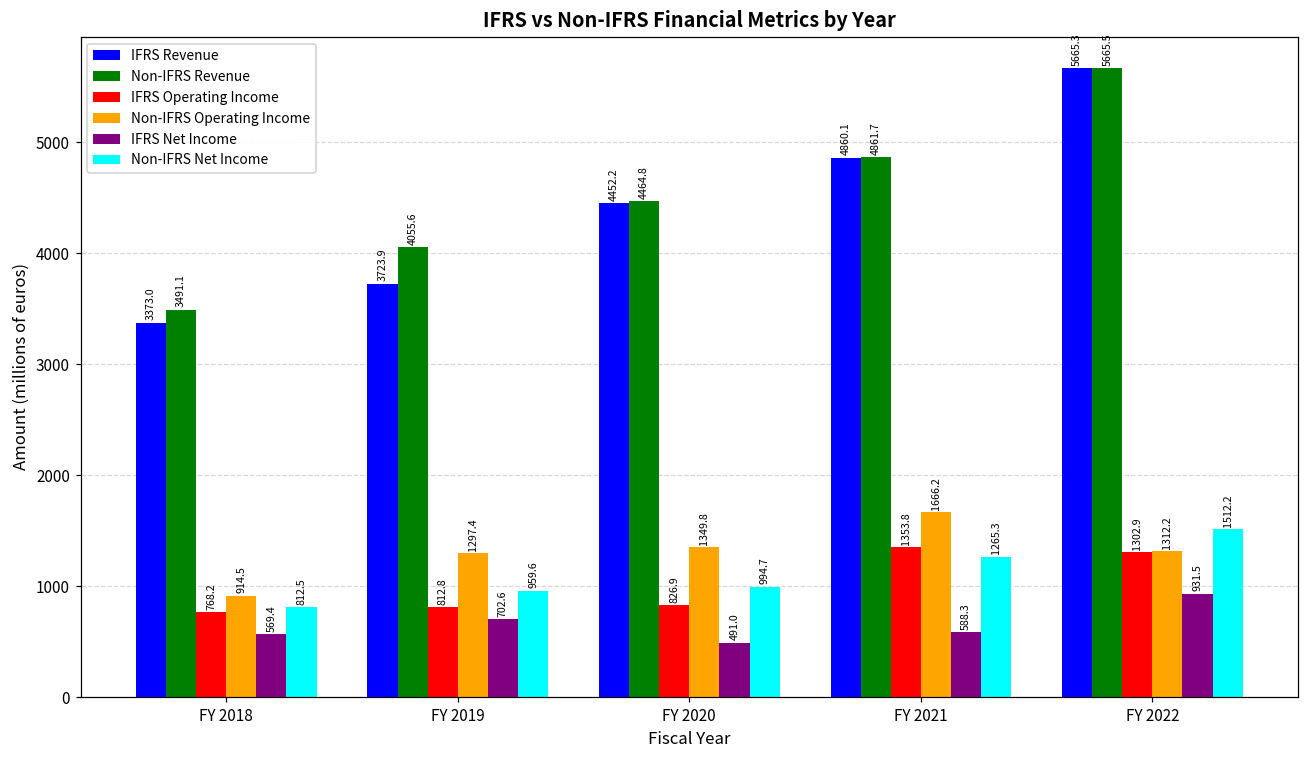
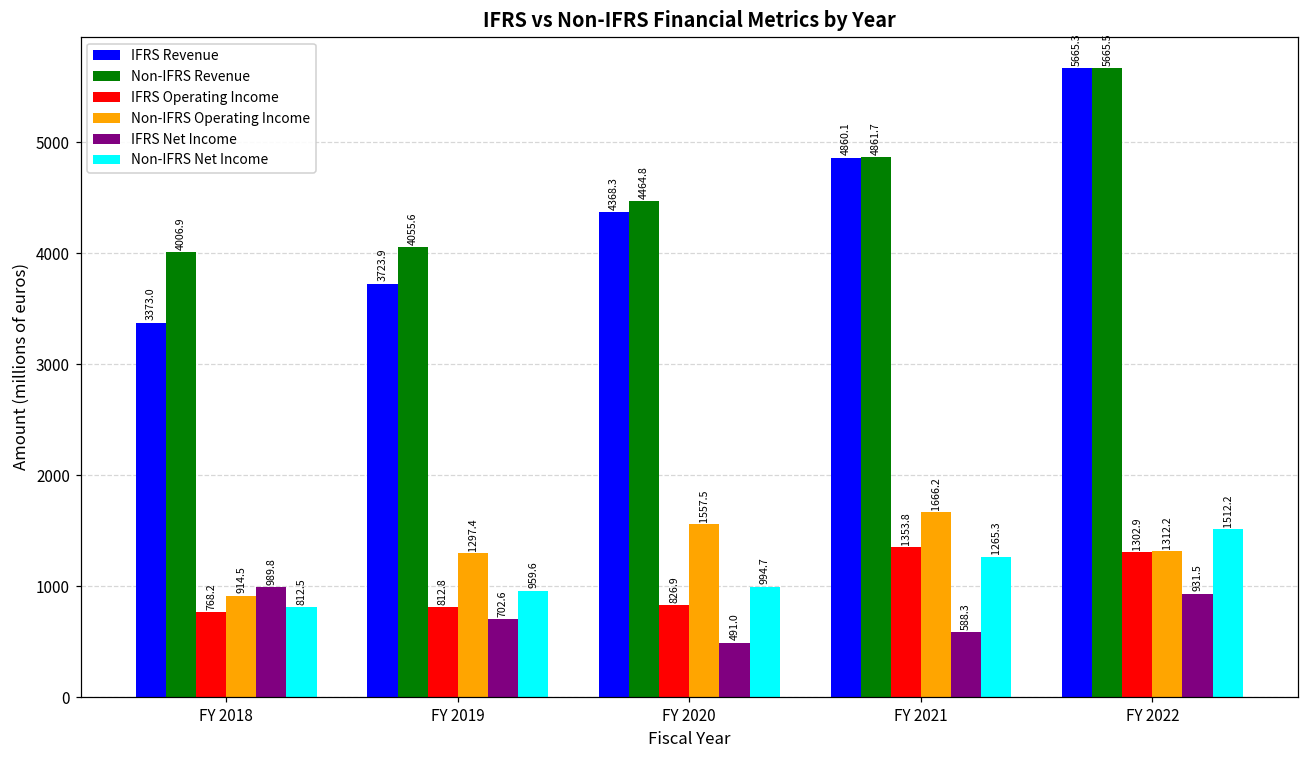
Non-IFRS Revenue, FY 2018: 3491.1 -> 4006.9
IFRS Net Income, FY 2018: 569.4 -> 989.8
IFRS Revenue, FY 2020: 4452.2 -> 4368.3
Non-IFRS Operating Income, FY 2020: 1349.8 -> 1557.5
